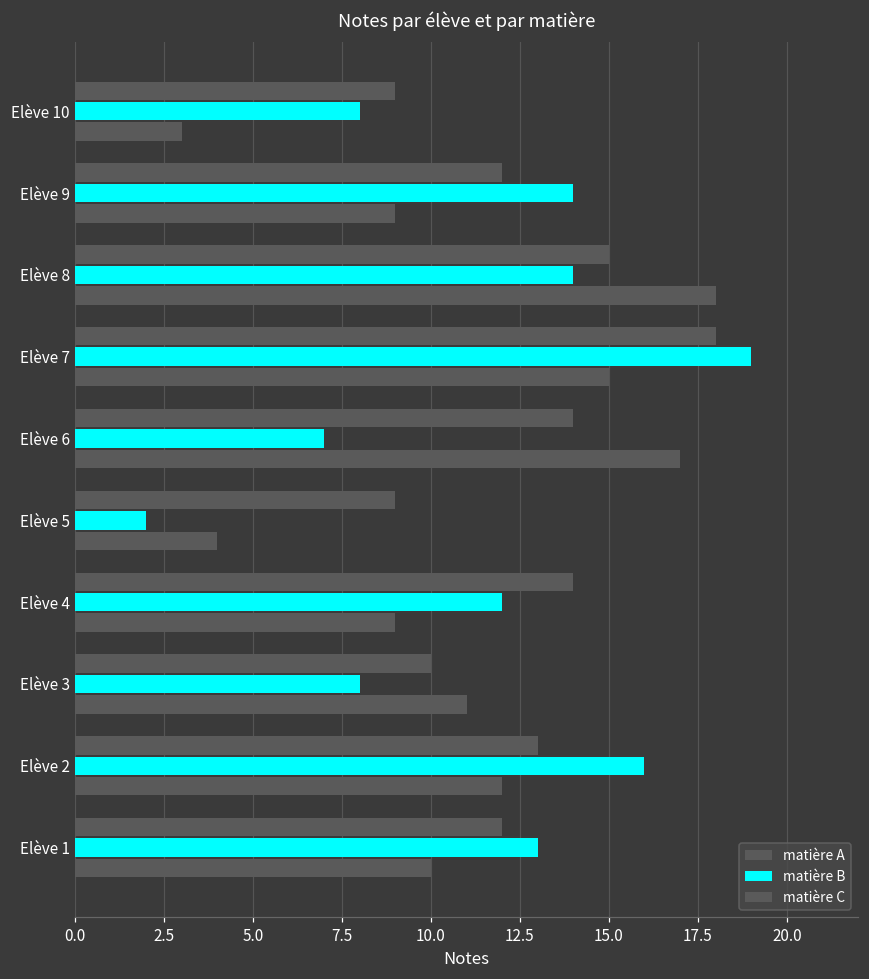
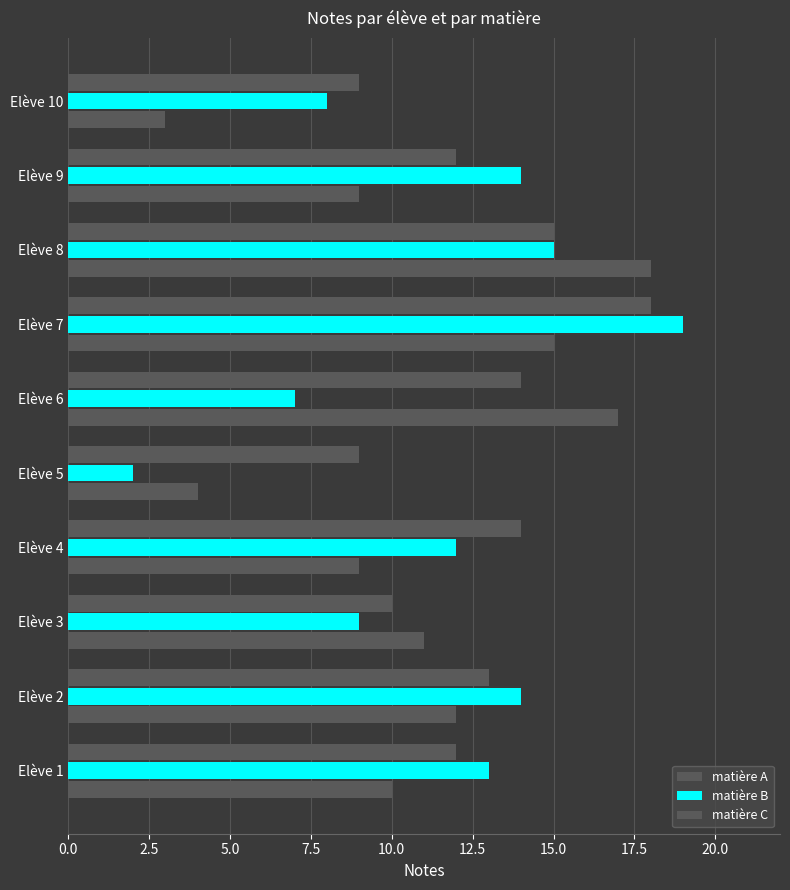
matière B, Elève 8: 14 -> 15
matière B, Elève 3: 8 -> 9
matière B, Elève 2: 16 -> 14
